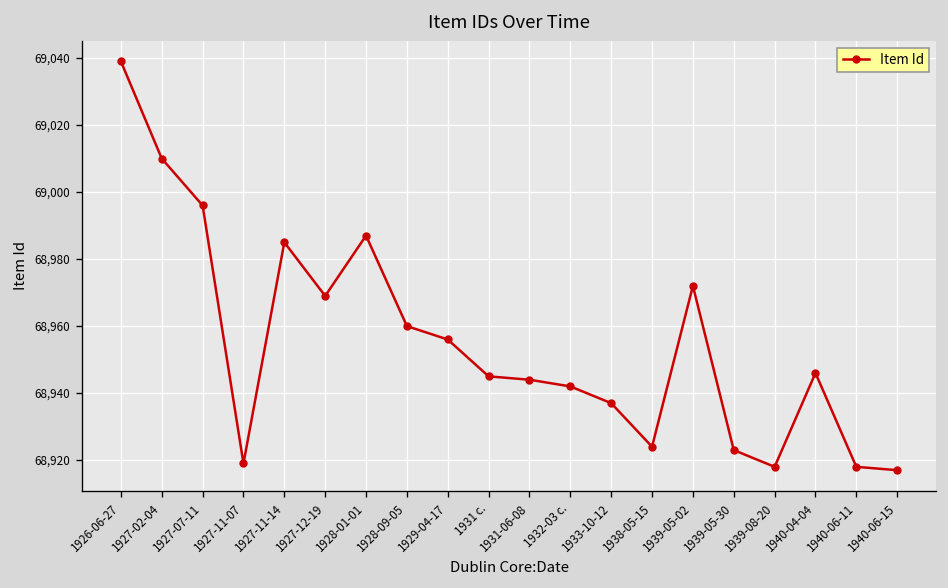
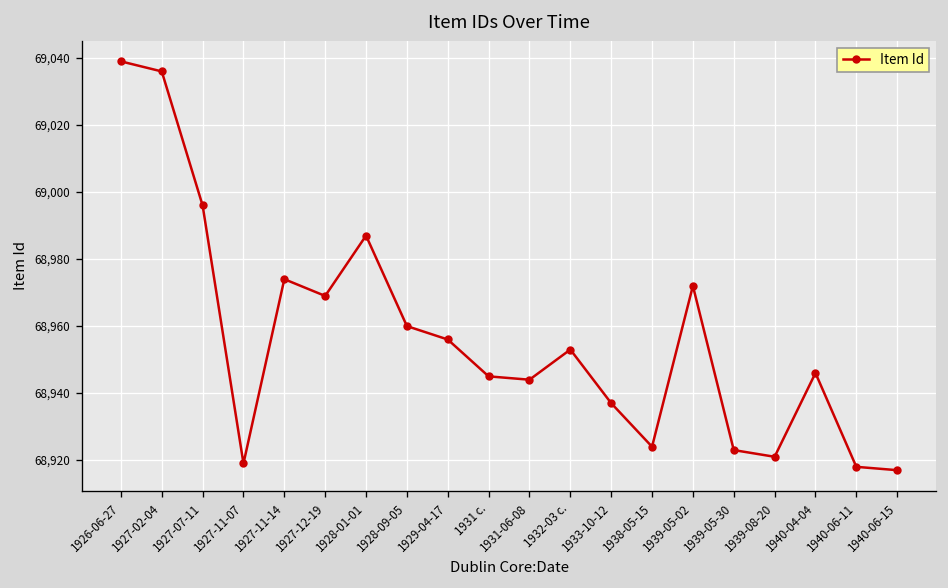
1927-02-04: 69,010 -> 69,036
1927-11-14: 68,985 -> 68,974
1932-03 c.: 68,942 -> 68,953
1939-08-20: 68,918 -> 68,921
